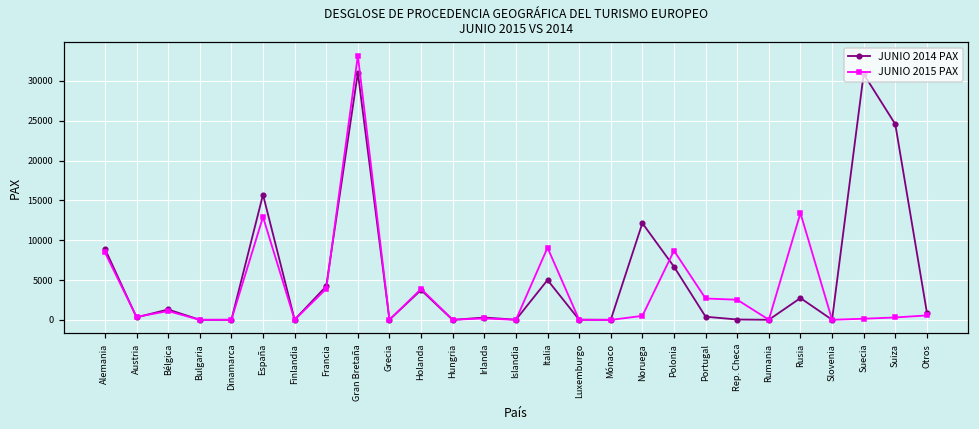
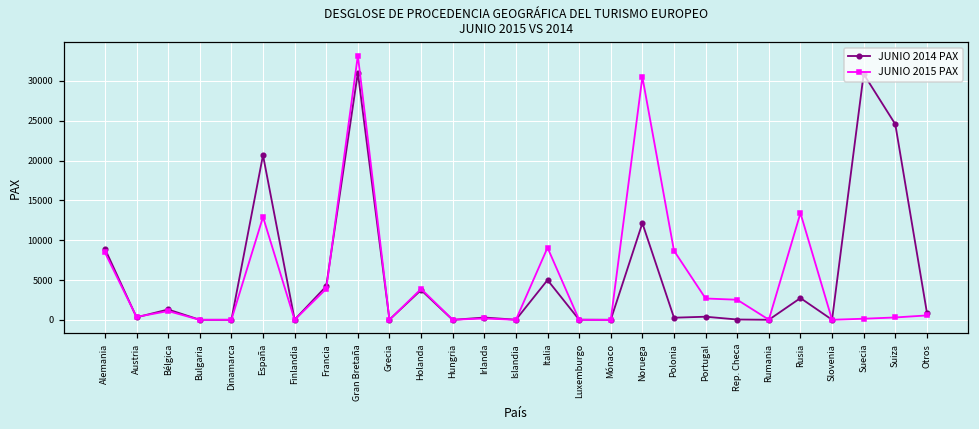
JUNIO 2014 PAX, España: 16000 -> 21000
JUNIO 2015 PAX, Noruega: 1000 -> 30000
JUNIO 2014 PAX, Polonia: 7000 -> 0
